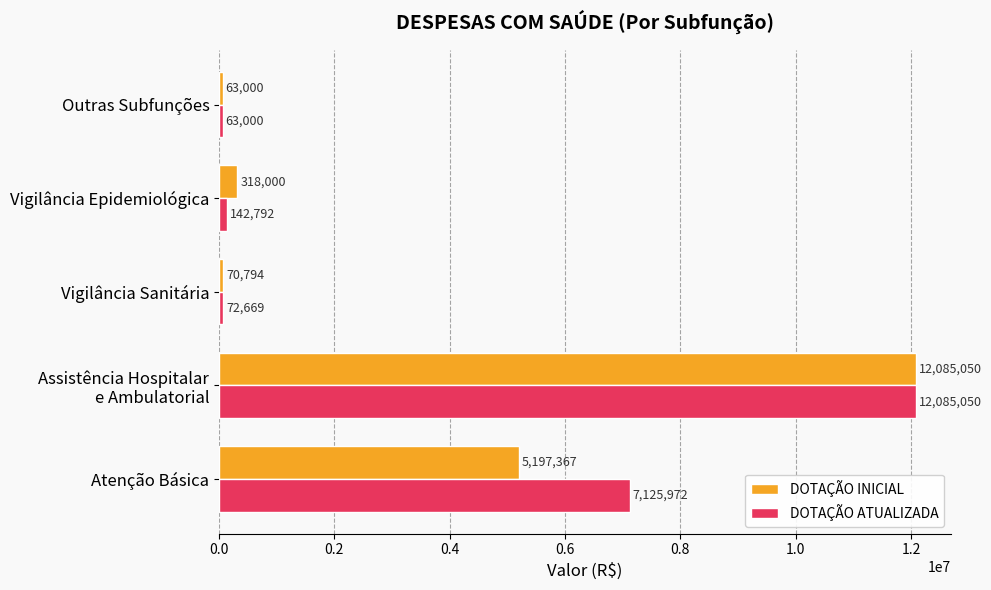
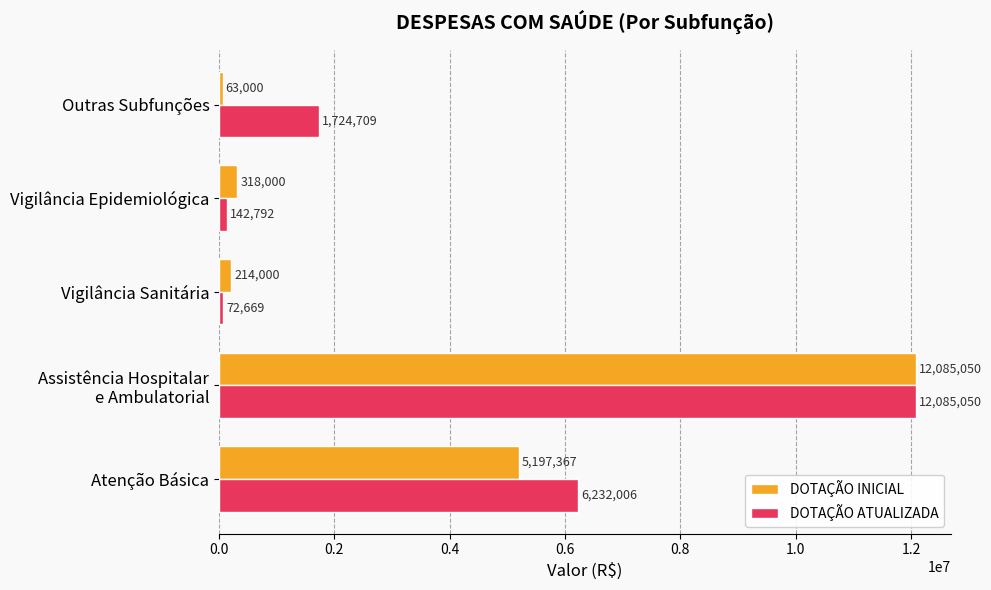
DOTAÇÃO ATUALIZADA, Outras Subfunções: 63,000 -> 1,724,709
DOTAÇÃO INICIAL, Vigilância Sanitária: 70,794 -> 214,000
DOTAÇÃO ATUALIZADA, Atenção Básica: 7,125,972 -> 6,232,006
